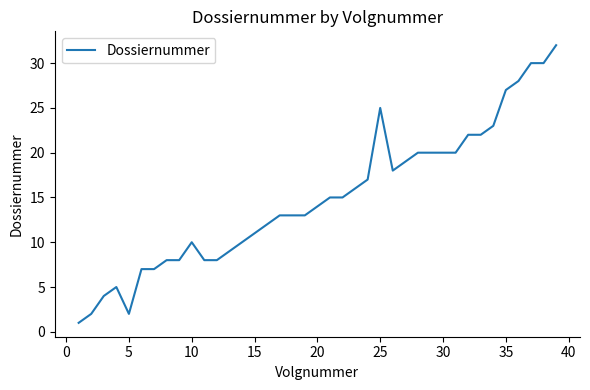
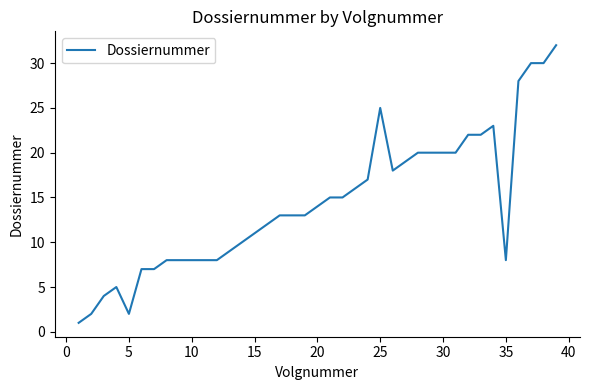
10: 10 -> 8
35: 27 -> 8
